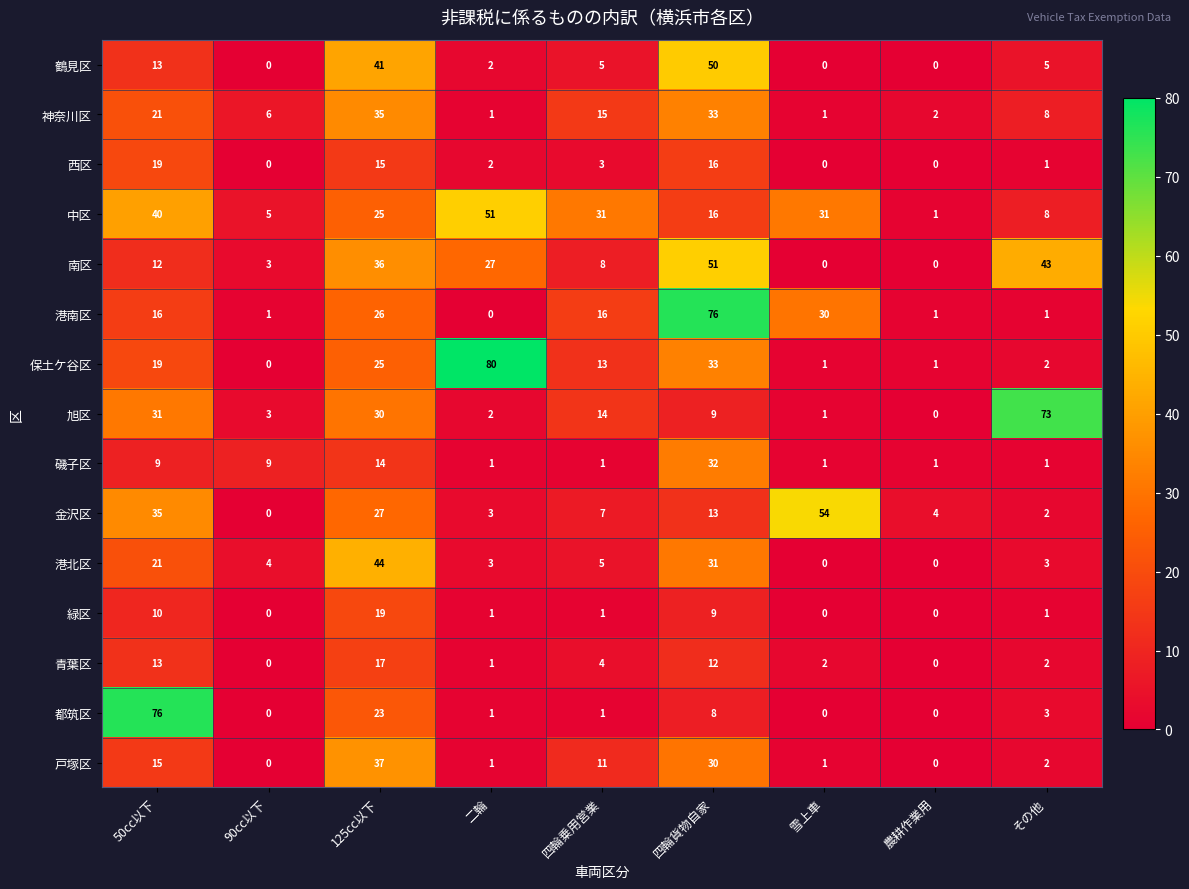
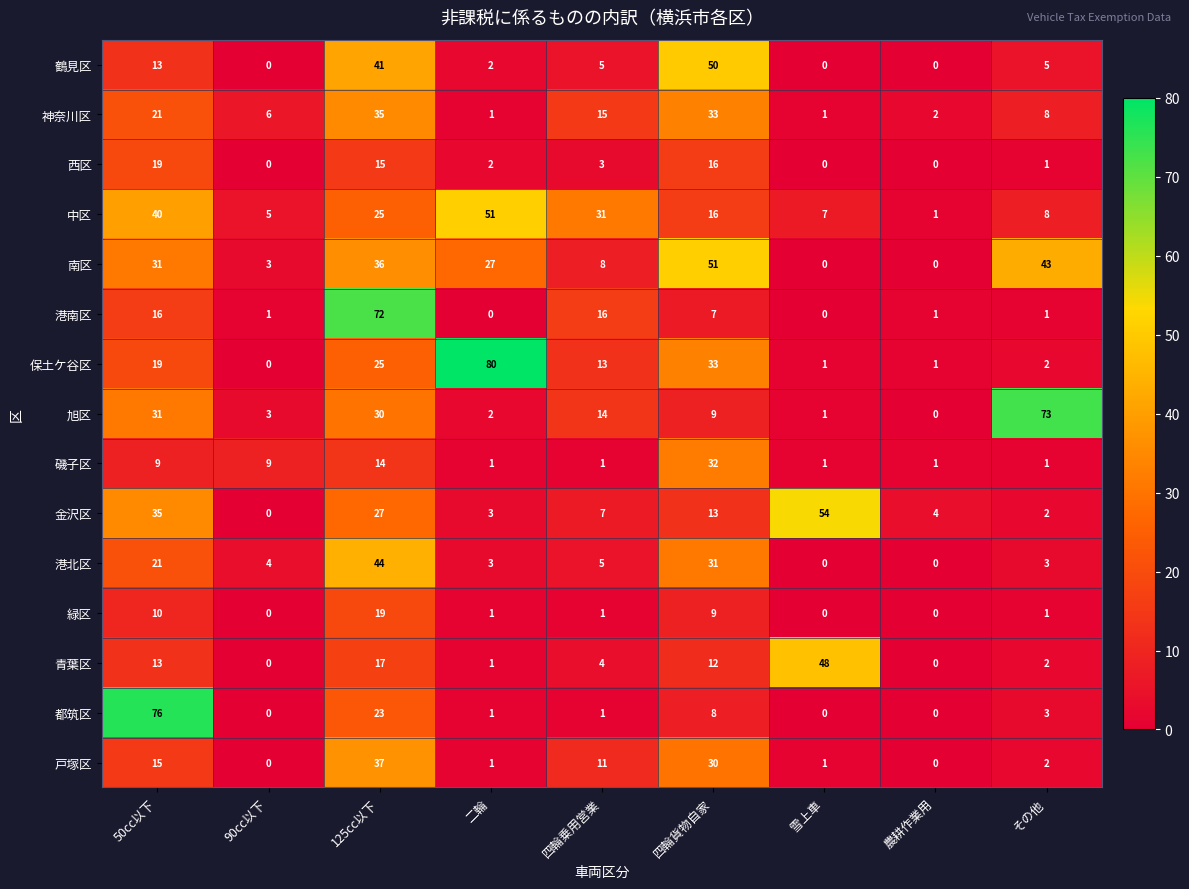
中区, 雪上車: 31 -> 7
南区, 50cc以下: 12 -> 31
港南区, 125cc以下: 26 -> 72
港南区, 四輪貨物自家: 76 -> 7
港南区, 雪上車: 30 -> 0
青葉区, 雪上車: 2 -> 48
